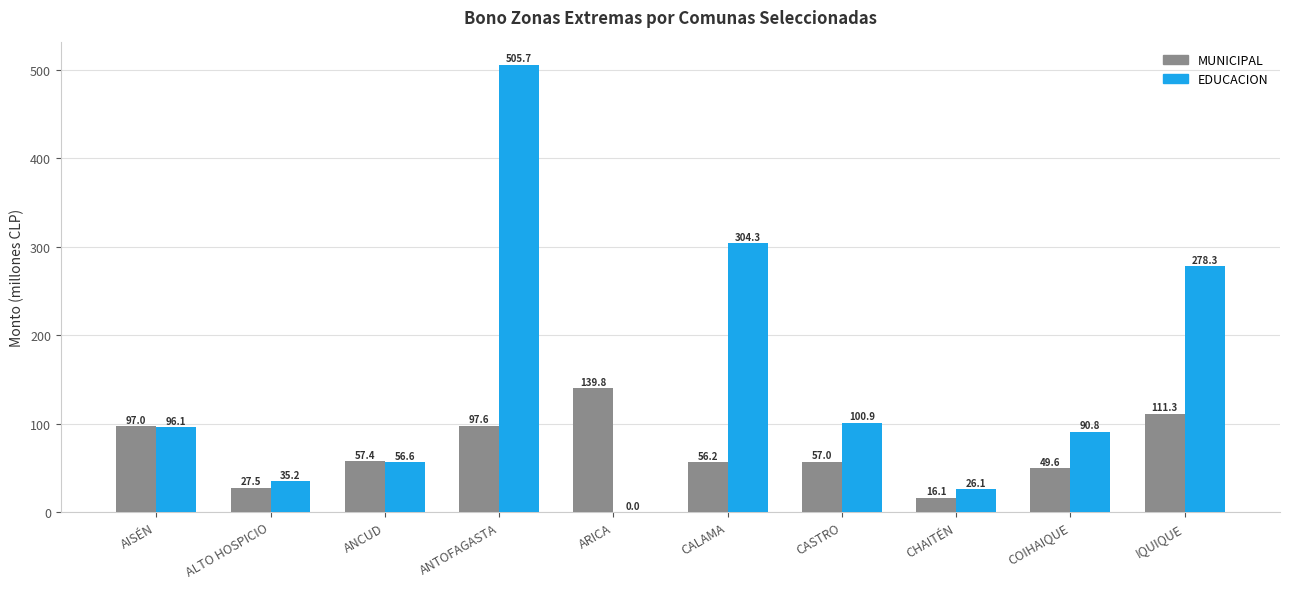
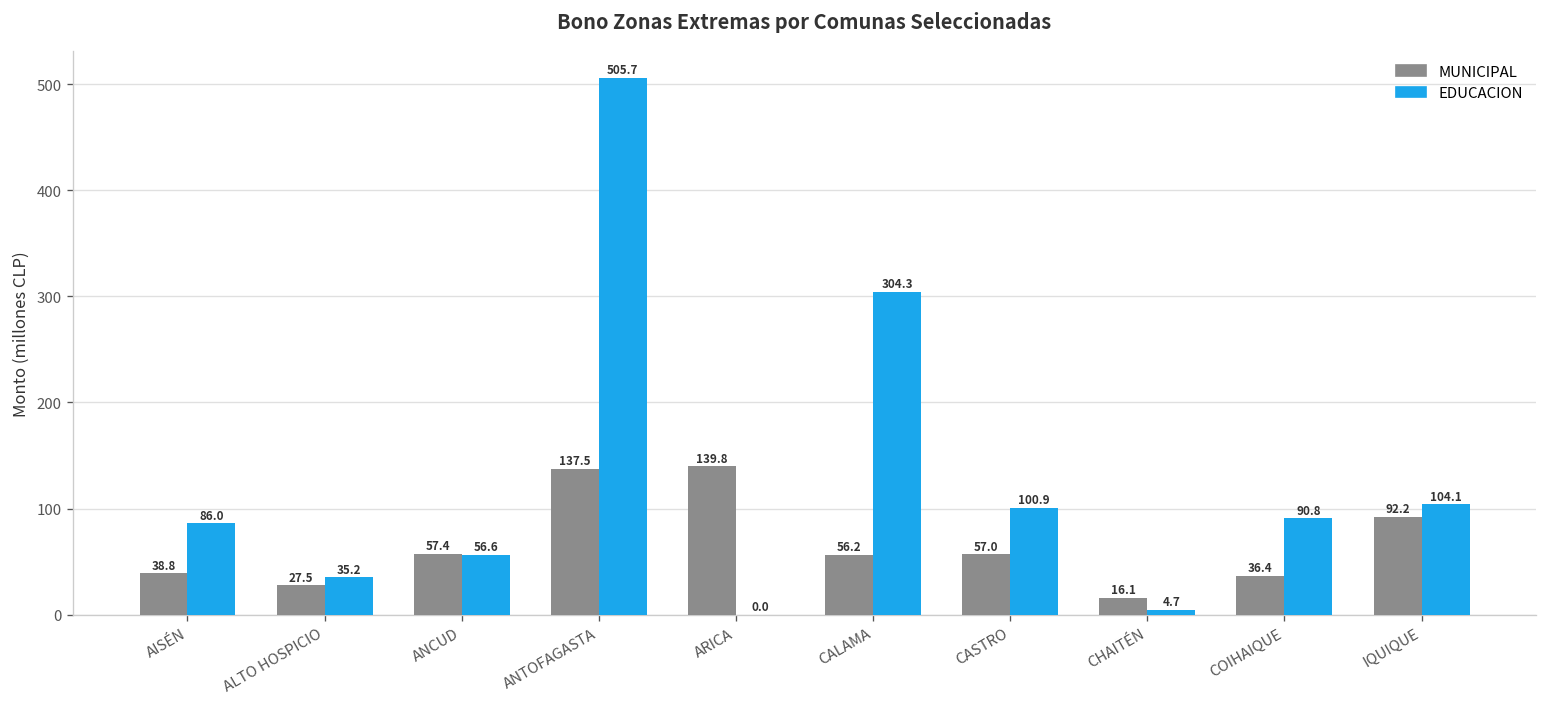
MUNICIPAL, AISÉN: 97.0 -> 38.8
EDUCACION, AISÉN: 96.1 -> 86.0
MUNICIPAL, ANTOFAGASTA: 97.6 -> 137.5
EDUCACION, CHAITÉN: 26.1 -> 4.7
MUNICIPAL, COIHAIQUE: 49.6 -> 36.4
MUNICIPAL, IQUIQUE: 111.3 -> 92.2
EDUCACION, IQUIQUE: 278.3 -> 104.1
